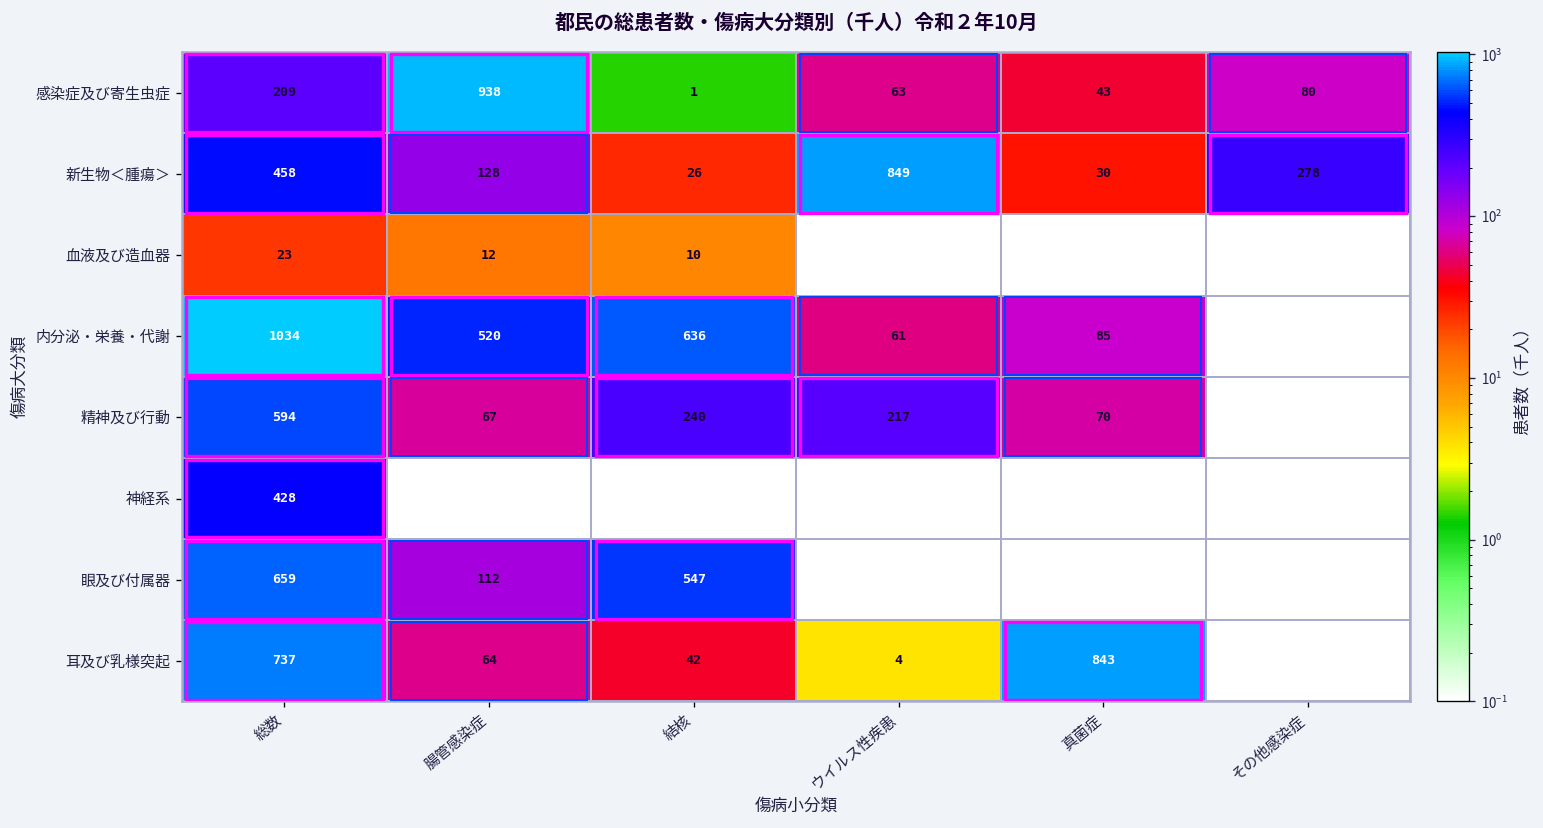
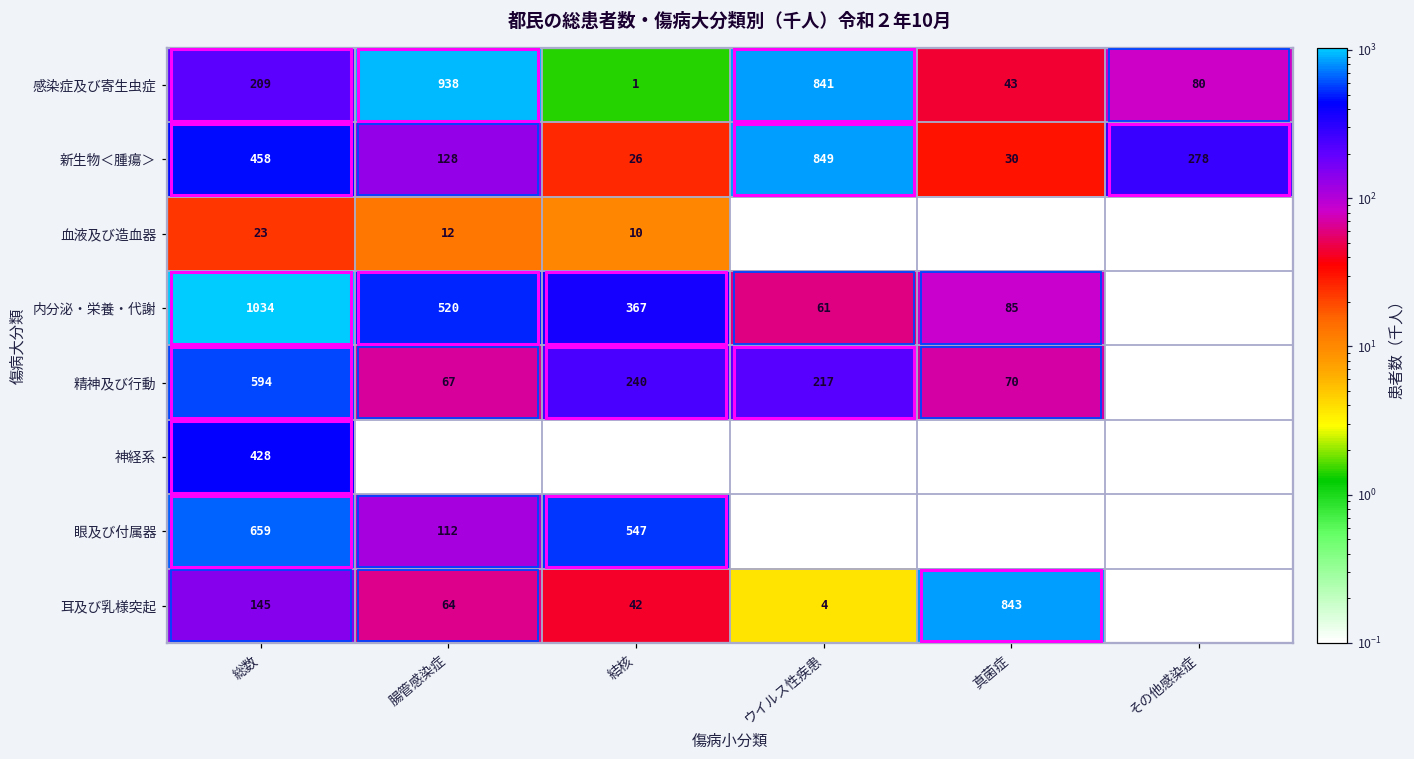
感染症及び寄生虫症, ウイルス性疾患: 63 -> 841
内分泌・栄養・代謝, 結核: 636 -> 367
耳及び乳様突起, 総数: 737 -> 145
